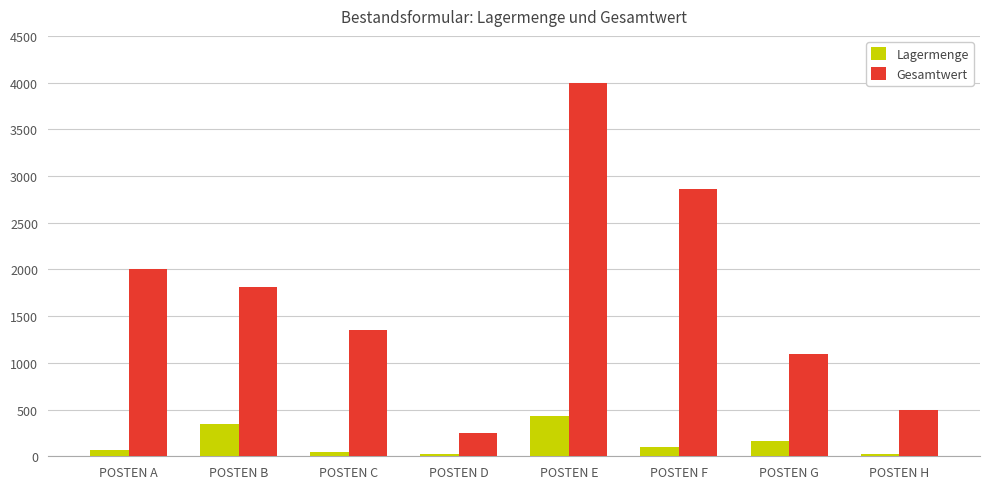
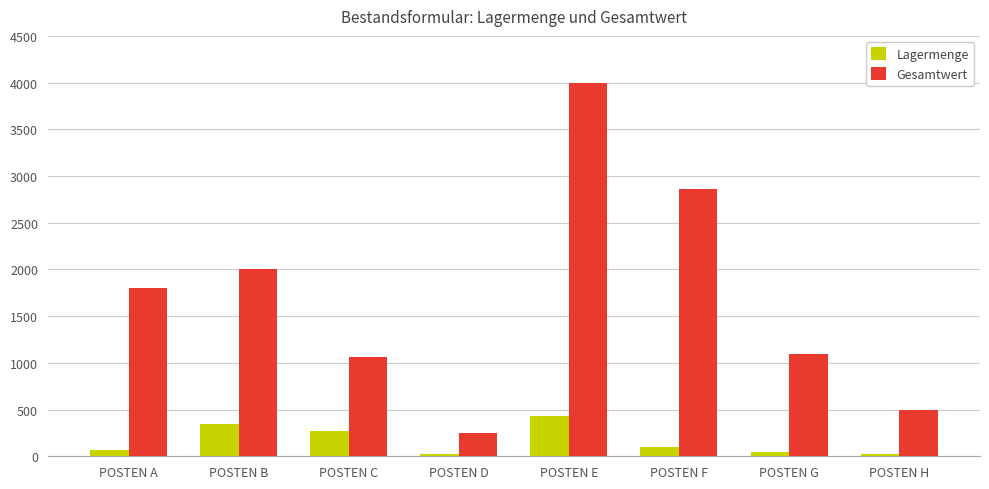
Gesamtwert, POSTEN A: 2000 -> 1800
Gesamtwert, POSTEN B: 1800 -> 2000
Lagermenge, POSTEN C: 0 -> 300
Gesamtwert, POSTEN C: 1400 -> 1100
Lagermenge, POSTEN G: 200 -> 0
